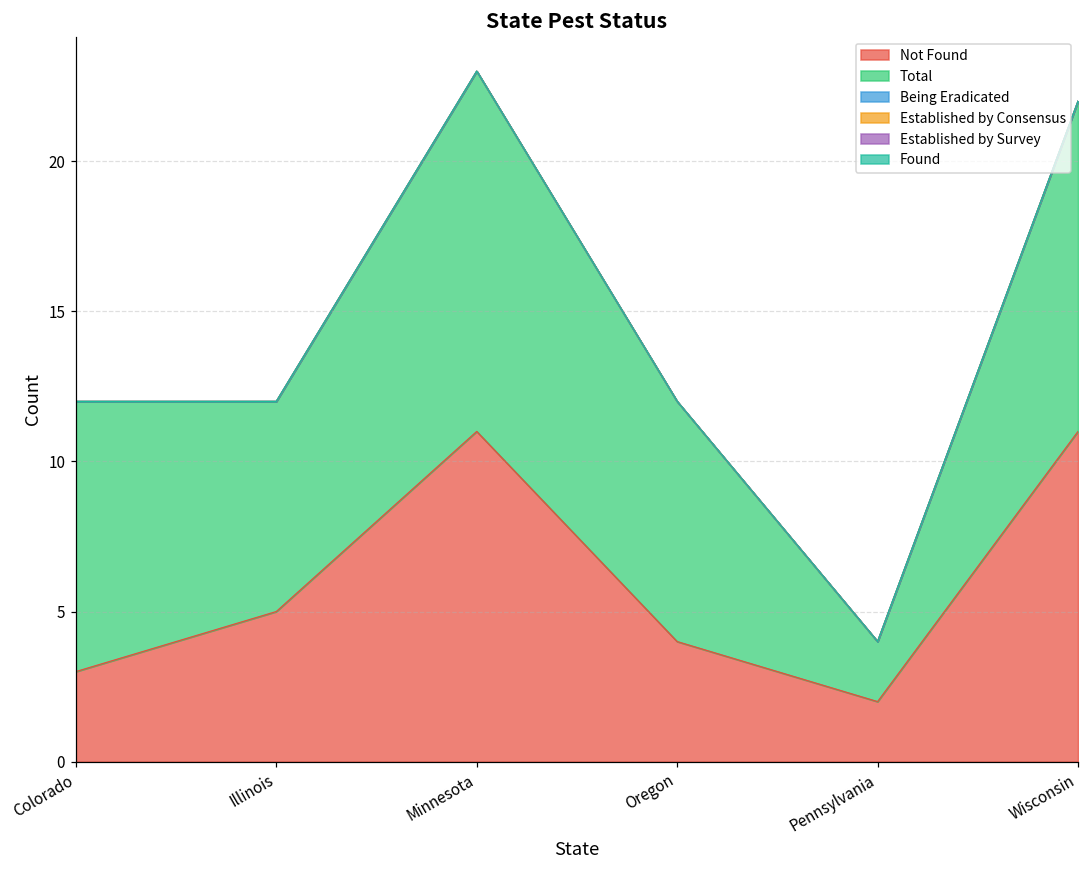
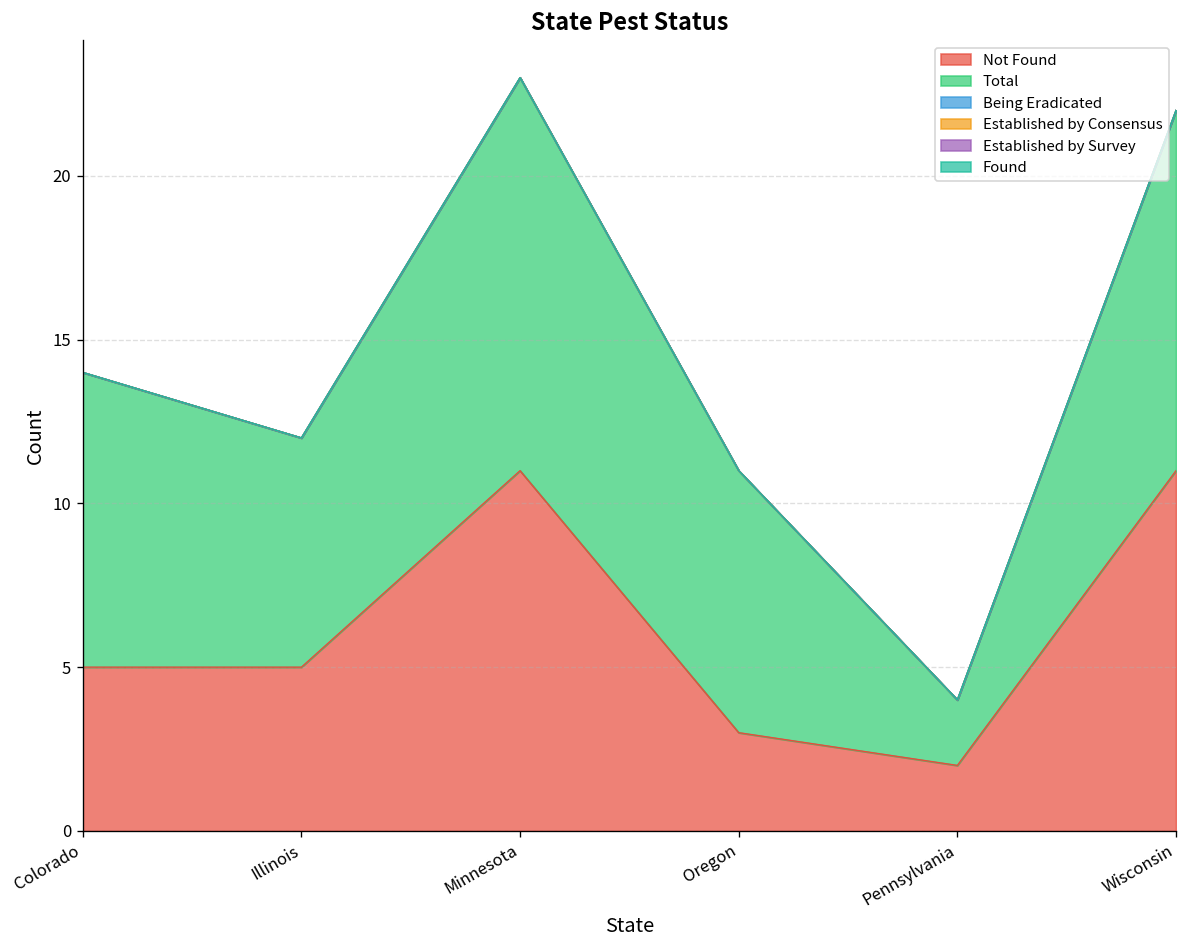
Not Found, Colorado: 3 -> 5
Not Found, Oregon: 4 -> 3
